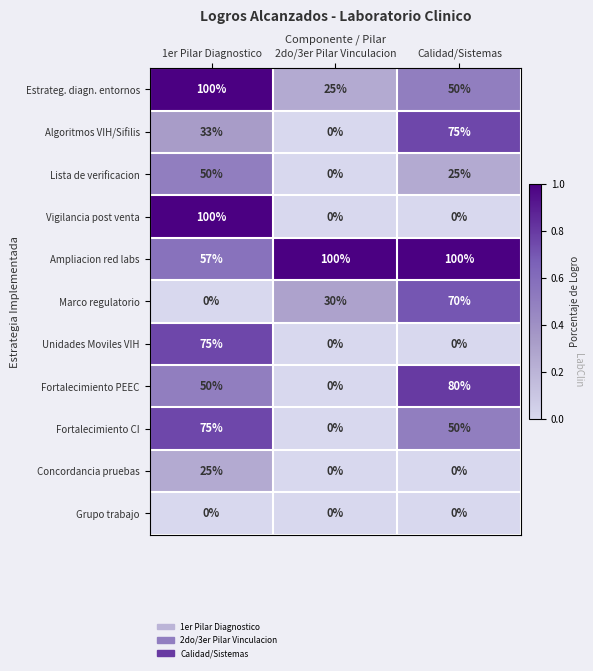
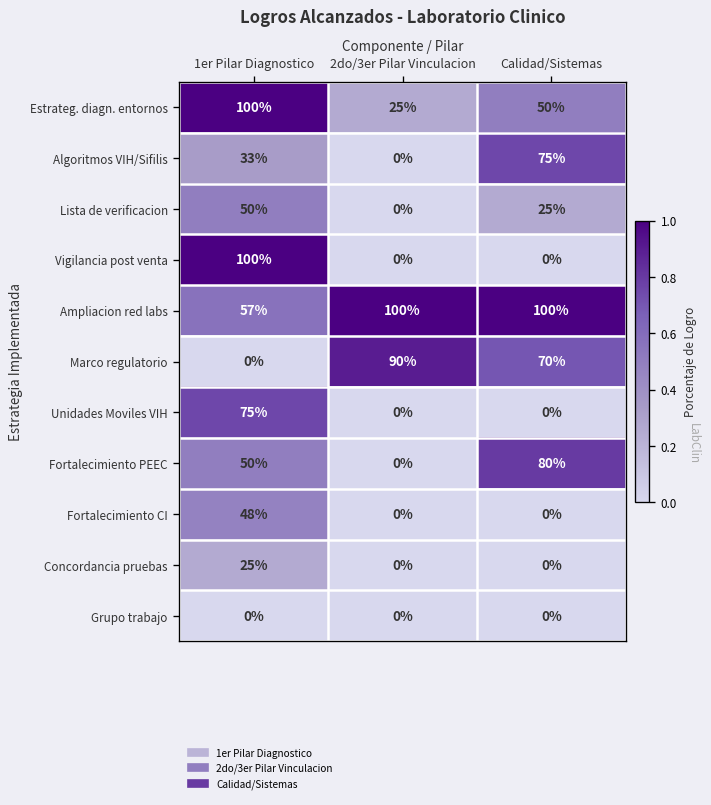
Marco regulatorio, 2do/3er Pilar Vinculacion: 30% -> 90%
Fortalecimiento CI, 1er Pilar Diagnostico: 75% -> 48%
Fortalecimiento CI, Calidad/Sistemas: 50% -> 0%
